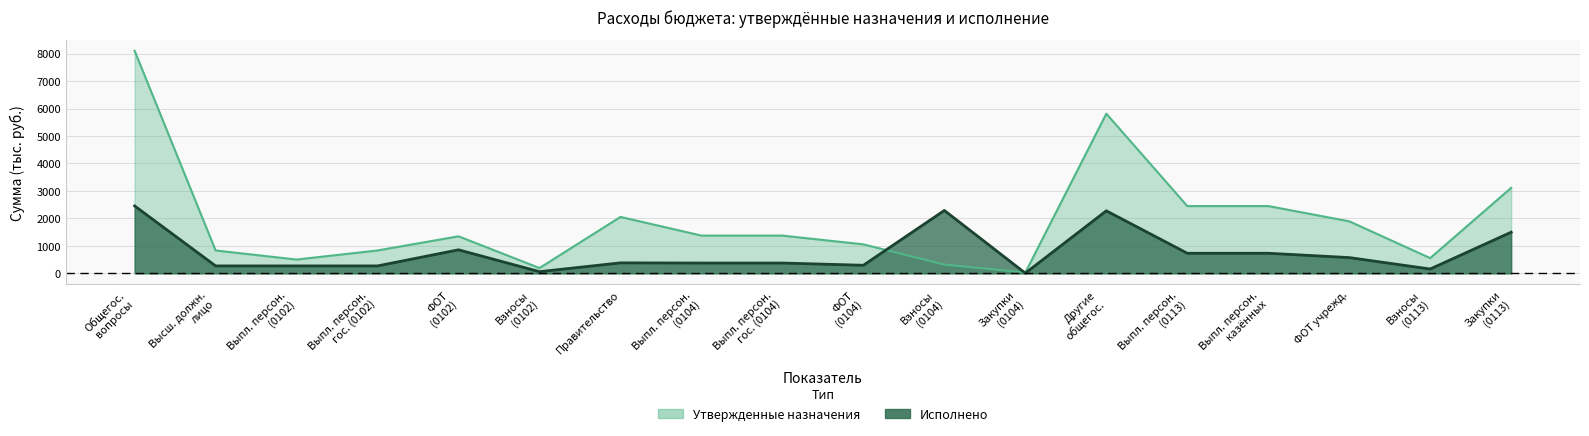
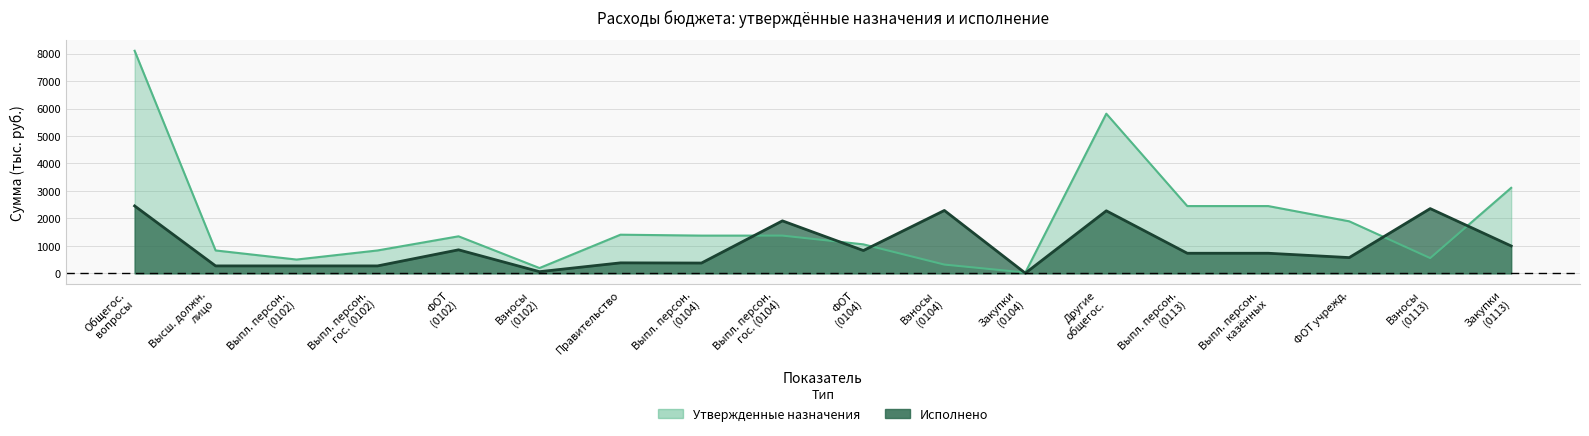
Утвержденные назначения, Правительство: 2100 -> 1400
Исполнено, Выпл. персон. гос. (0104): 400 -> 1900
Исполнено, ФОТ (0104): 300 -> 800
Исполнено, Взносы (0113): 200 -> 2400
Исполнено, Закупки (0113): 1500 -> 1000
